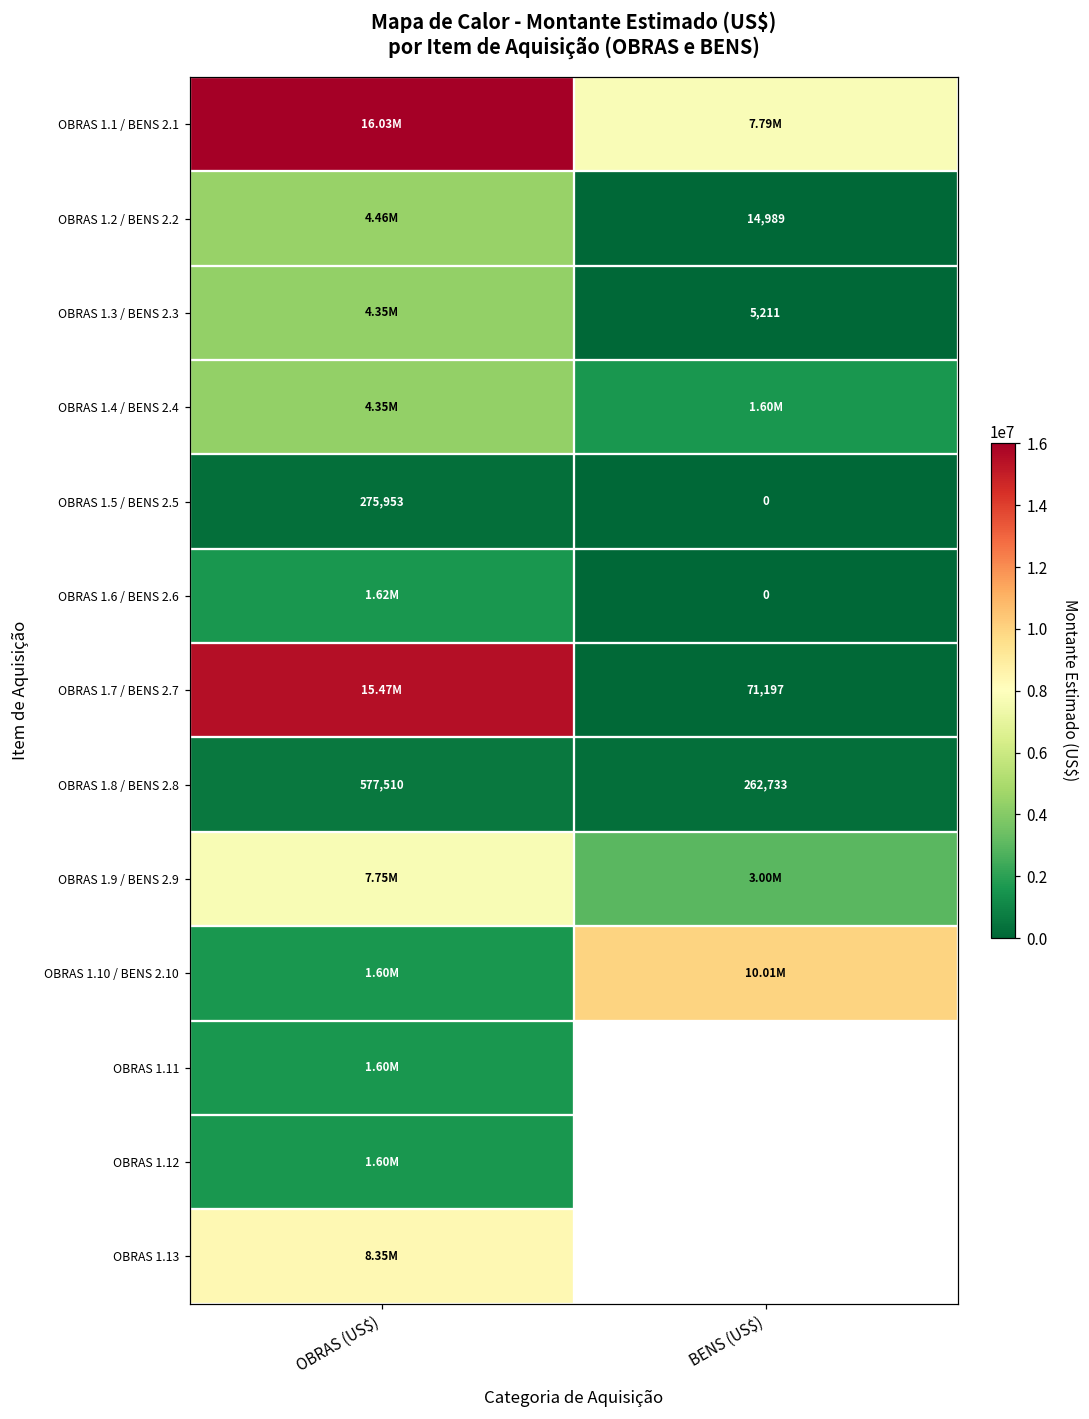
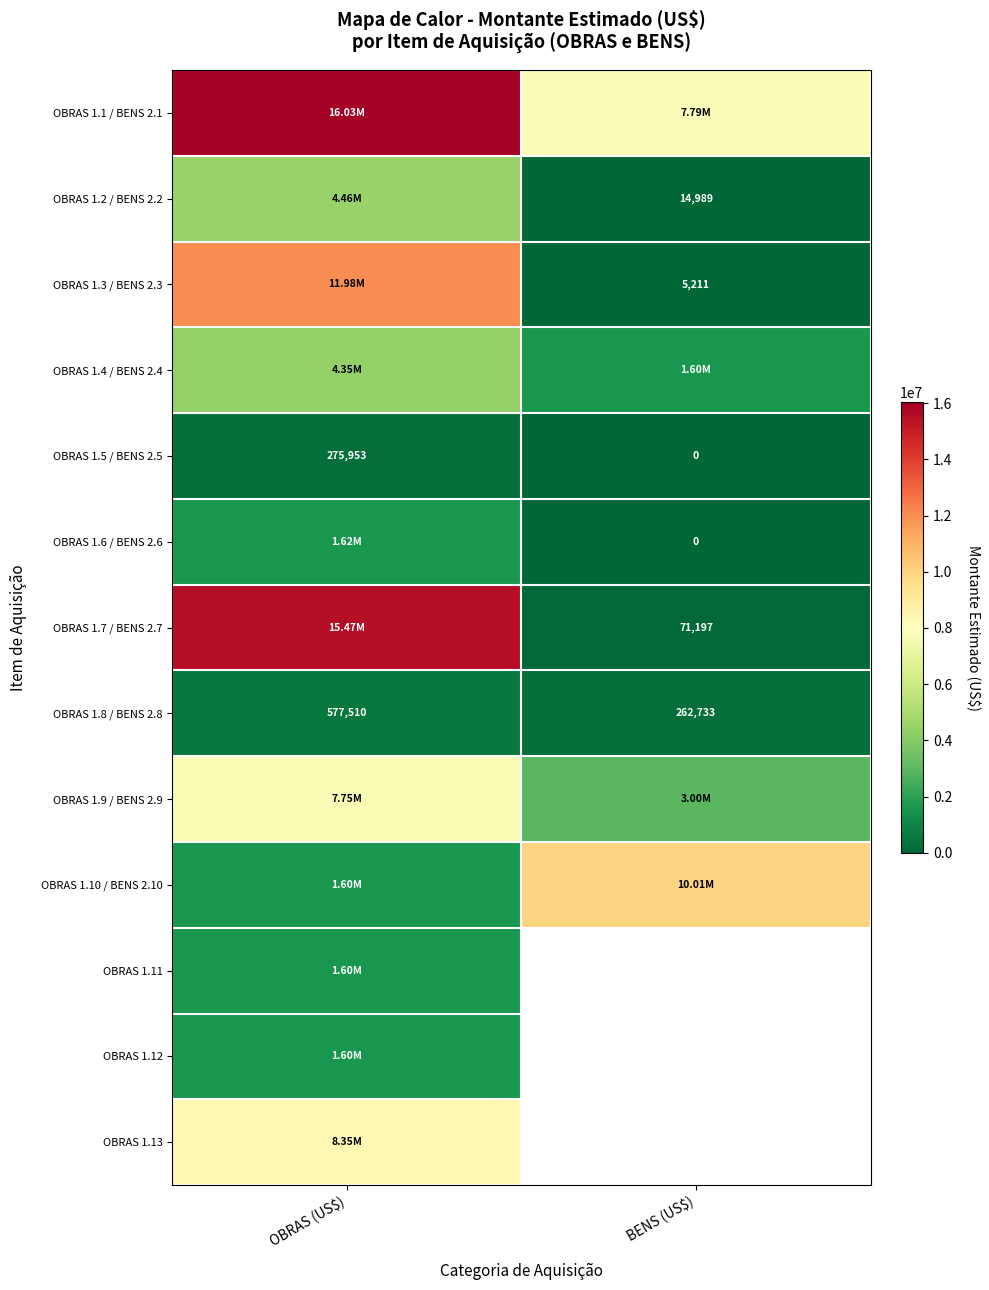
OBRAS 1.3 / BENS 2.3, OBRAS (US$): 4.35M -> 11.98M
